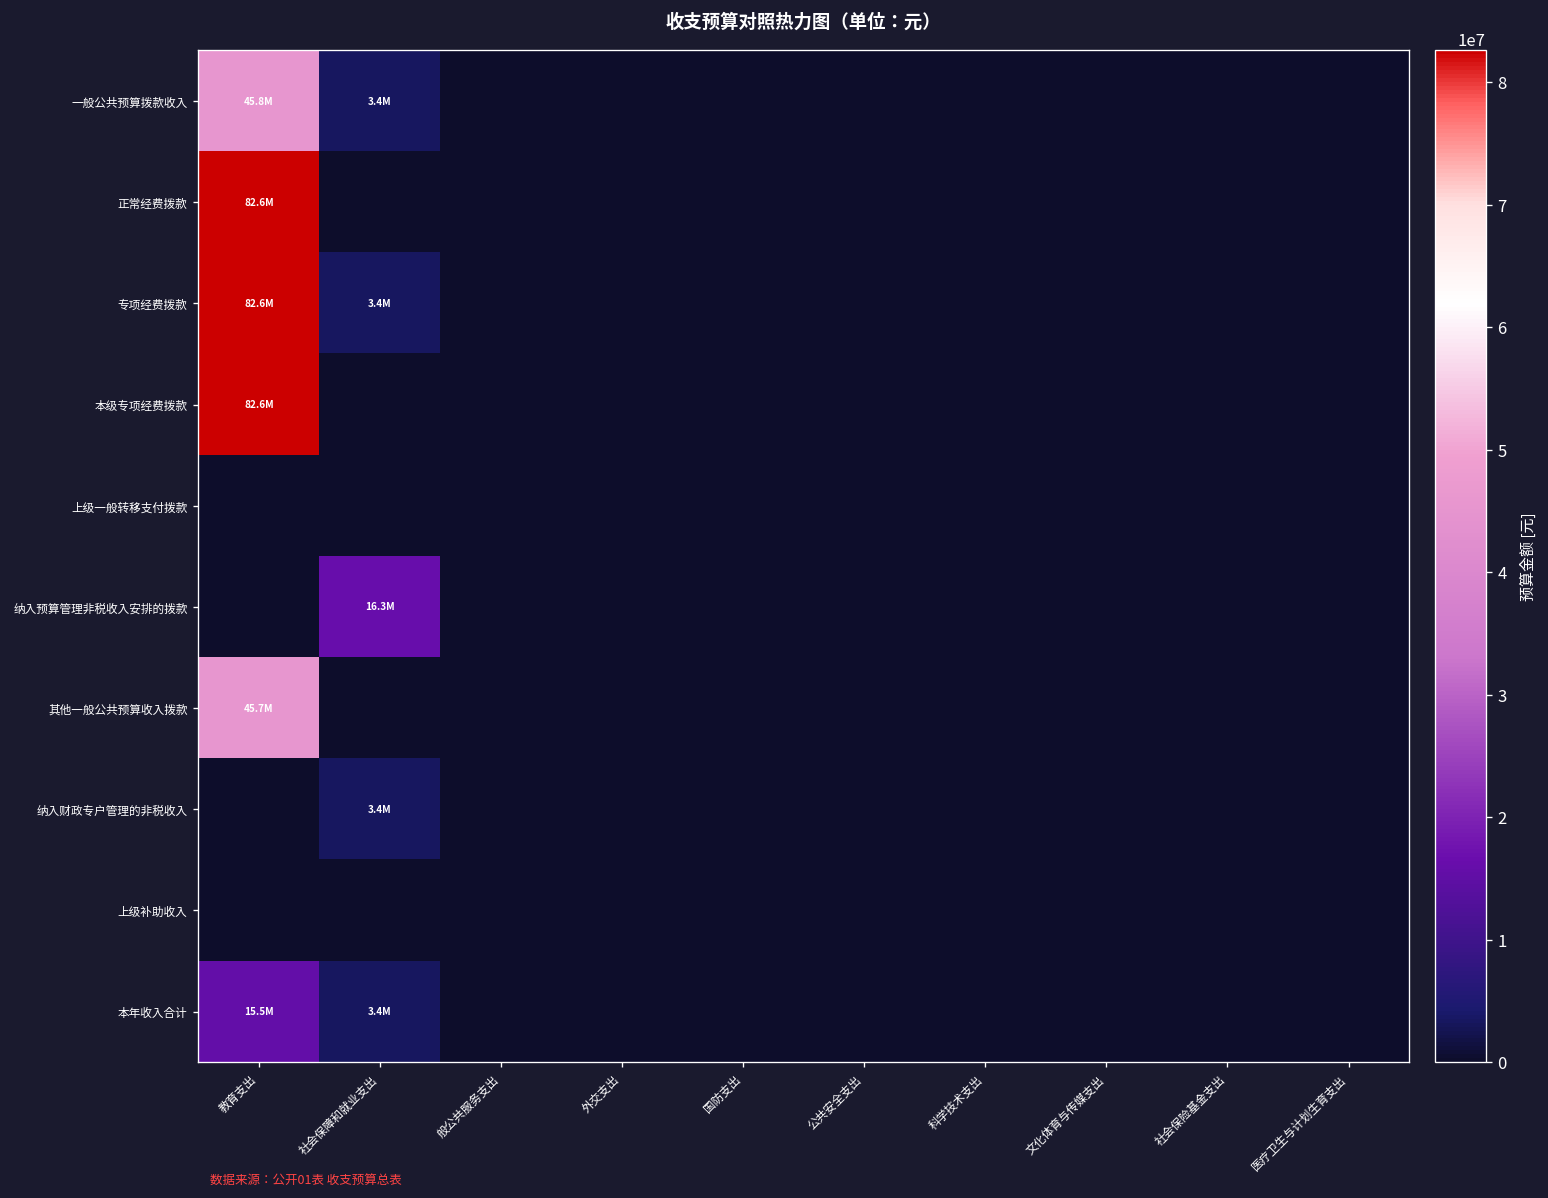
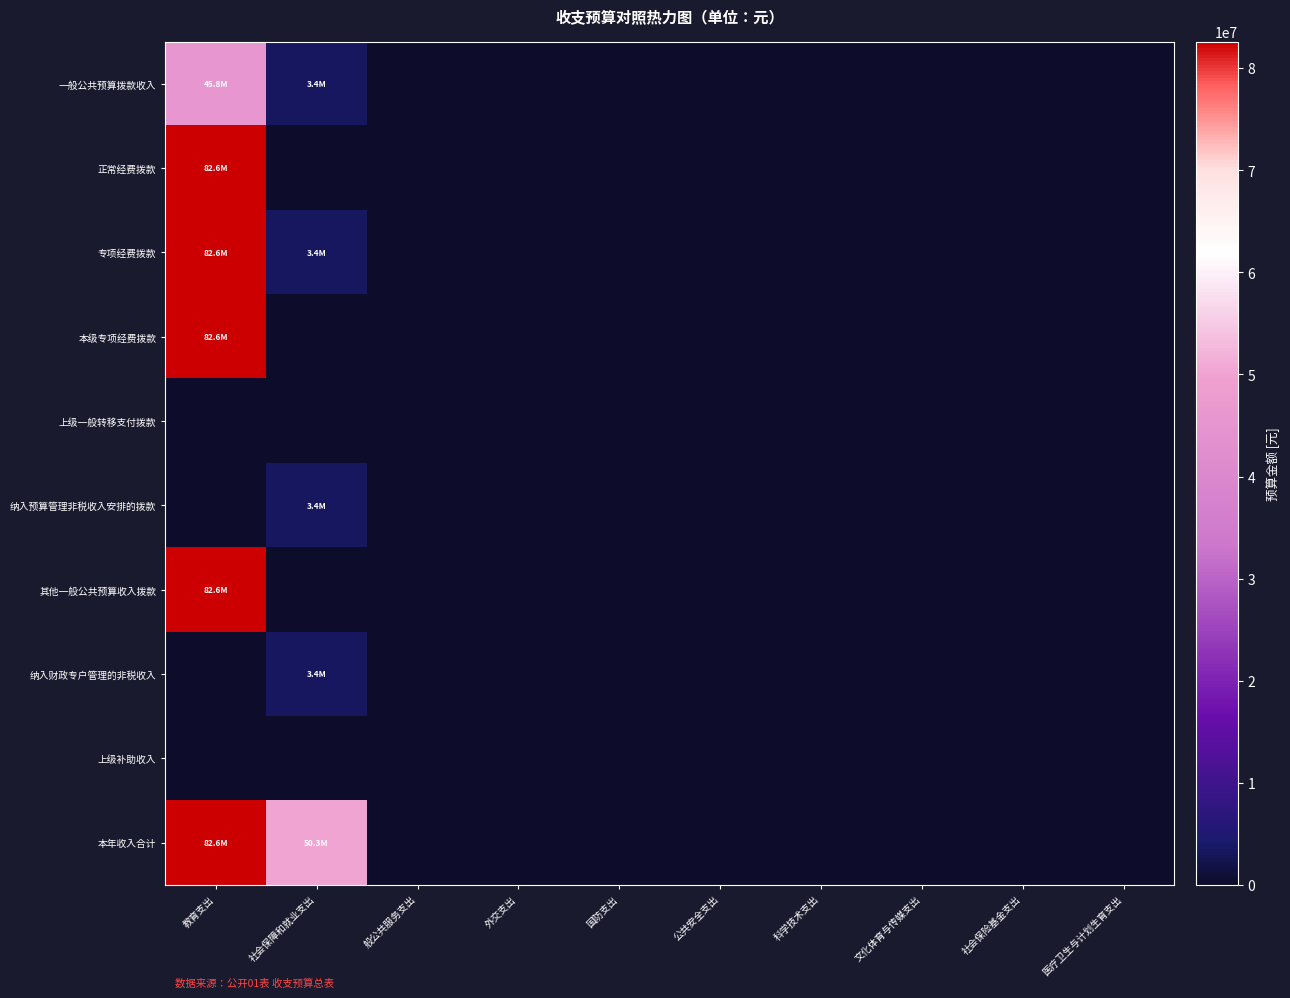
纳入预算管理非税收入安排的拨款, 社会保障和就业支出: 16.3M -> 3.4M
其他一般公共预算收入拨款, 教育支出: 45.7M -> 82.6M
本年收入合计, 教育支出: 15.5M -> 82.6M
本年收入合计, 社会保障和就业支出: 3.4M -> 50.3M
